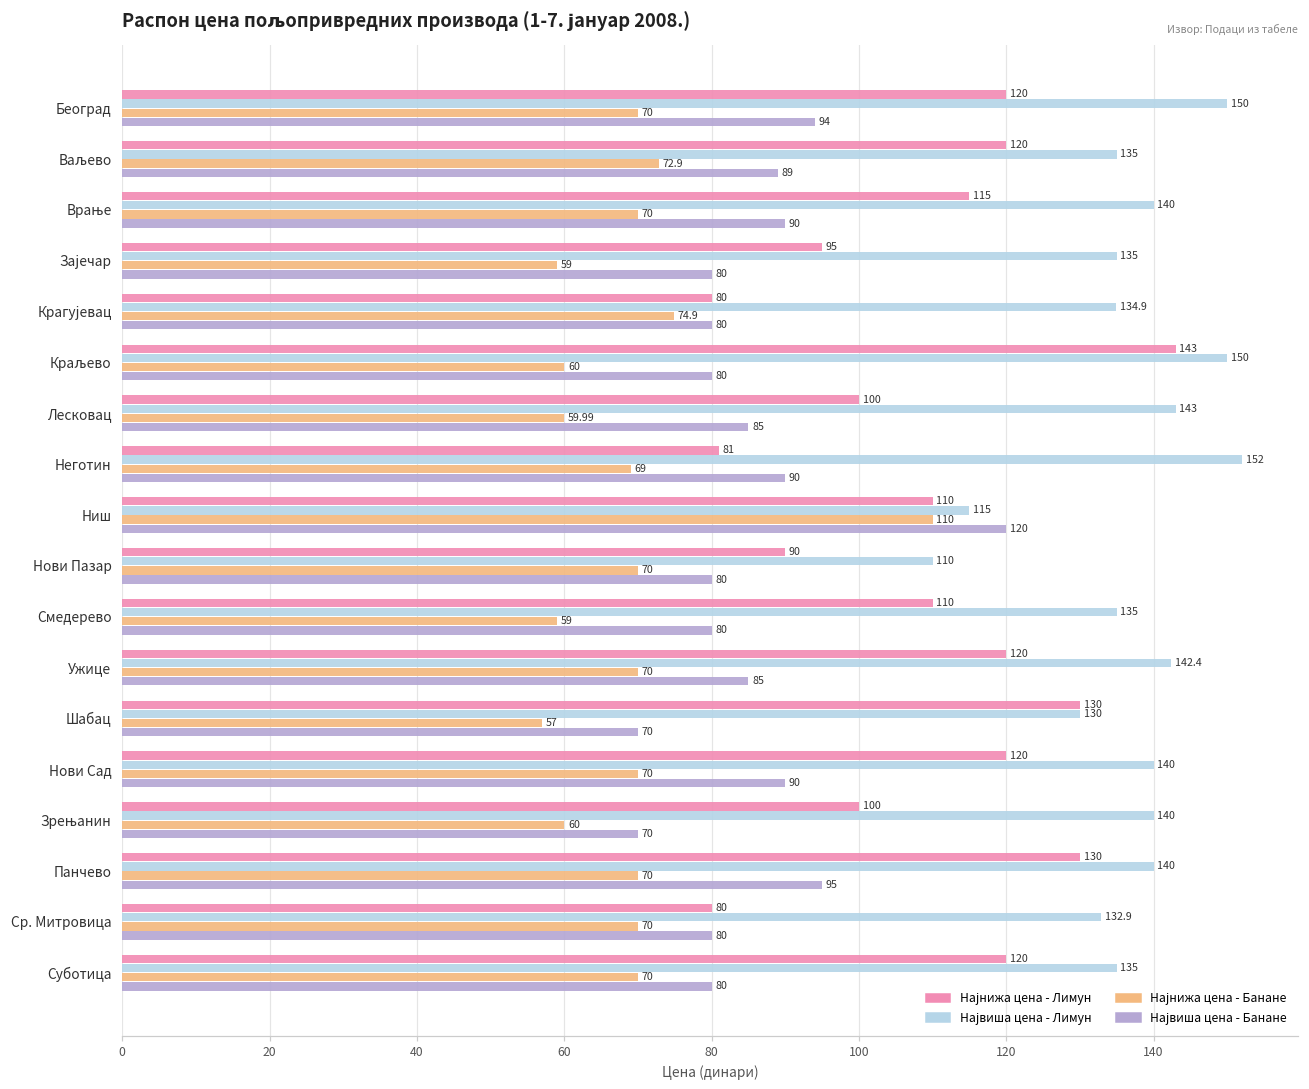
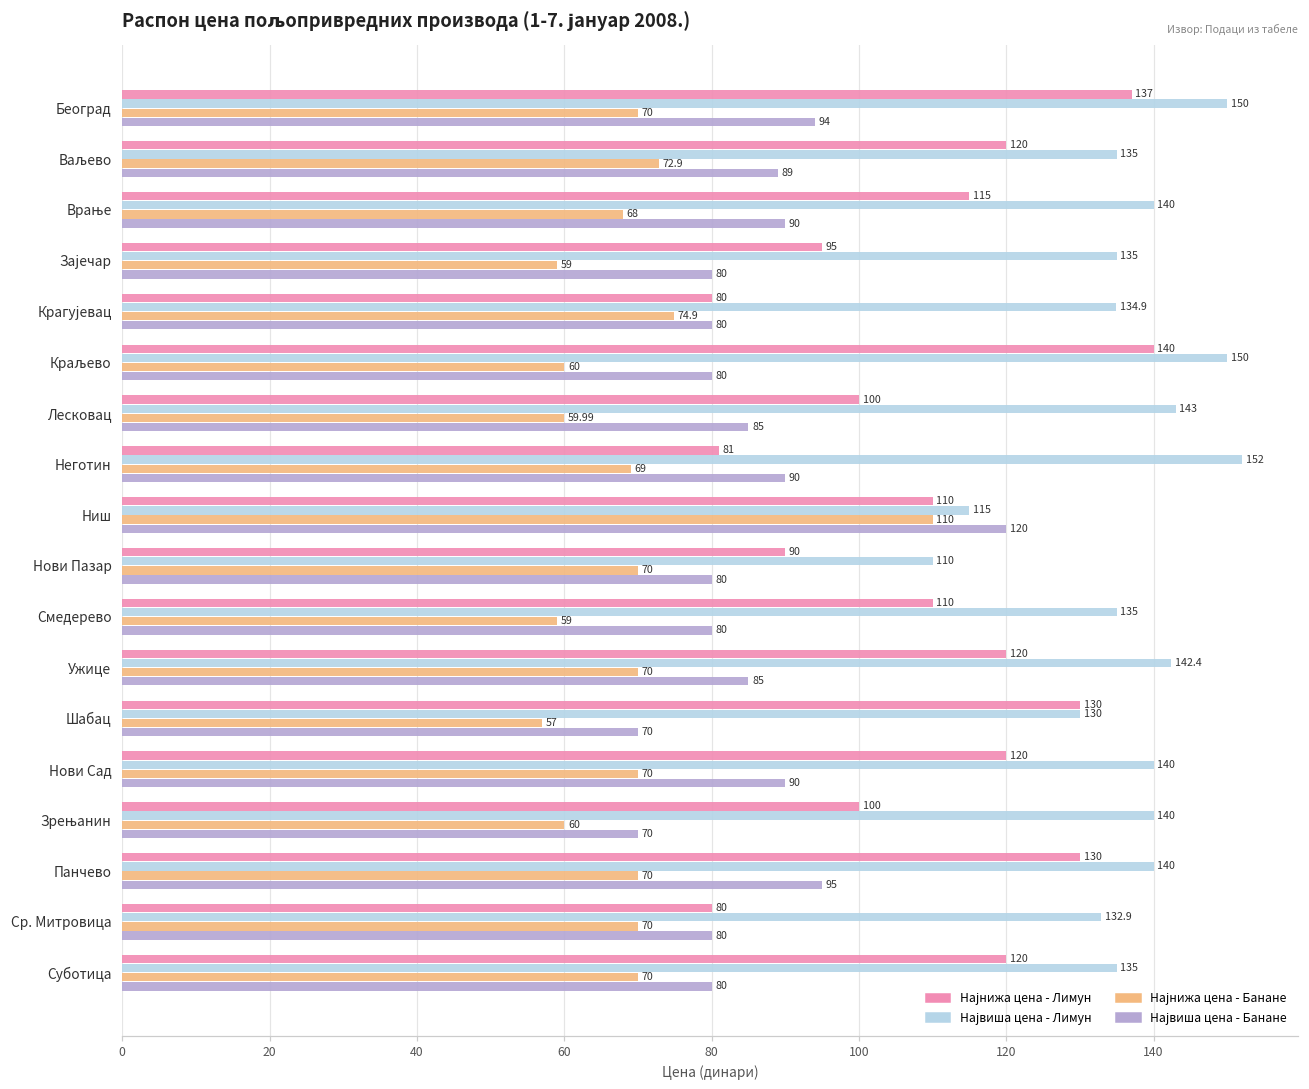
Најнижа цена - Лимун, Београд: 120 -> 137
Најнижа цена - Банане, Врање: 70 -> 68
Најнижа цена - Лимун, Краљево: 143 -> 140
